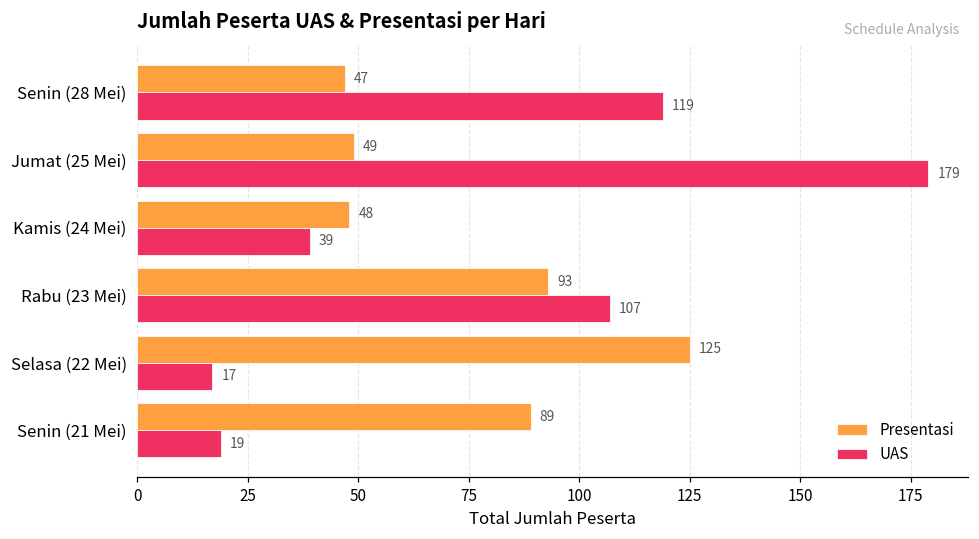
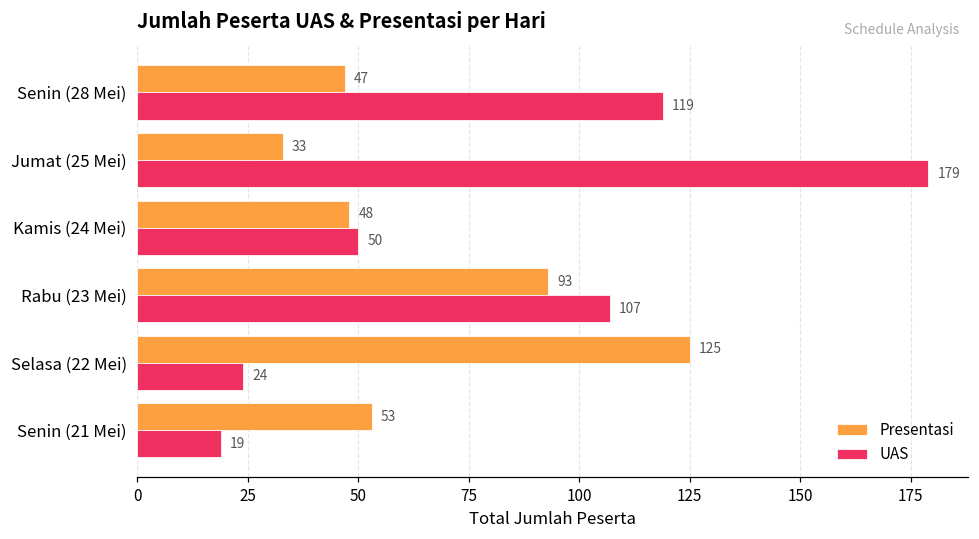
Presentasi, Jumat (25 Mei): 49 -> 33
UAS, Kamis (24 Mei): 39 -> 50
UAS, Selasa (22 Mei): 17 -> 24
Presentasi, Senin (21 Mei): 89 -> 53
